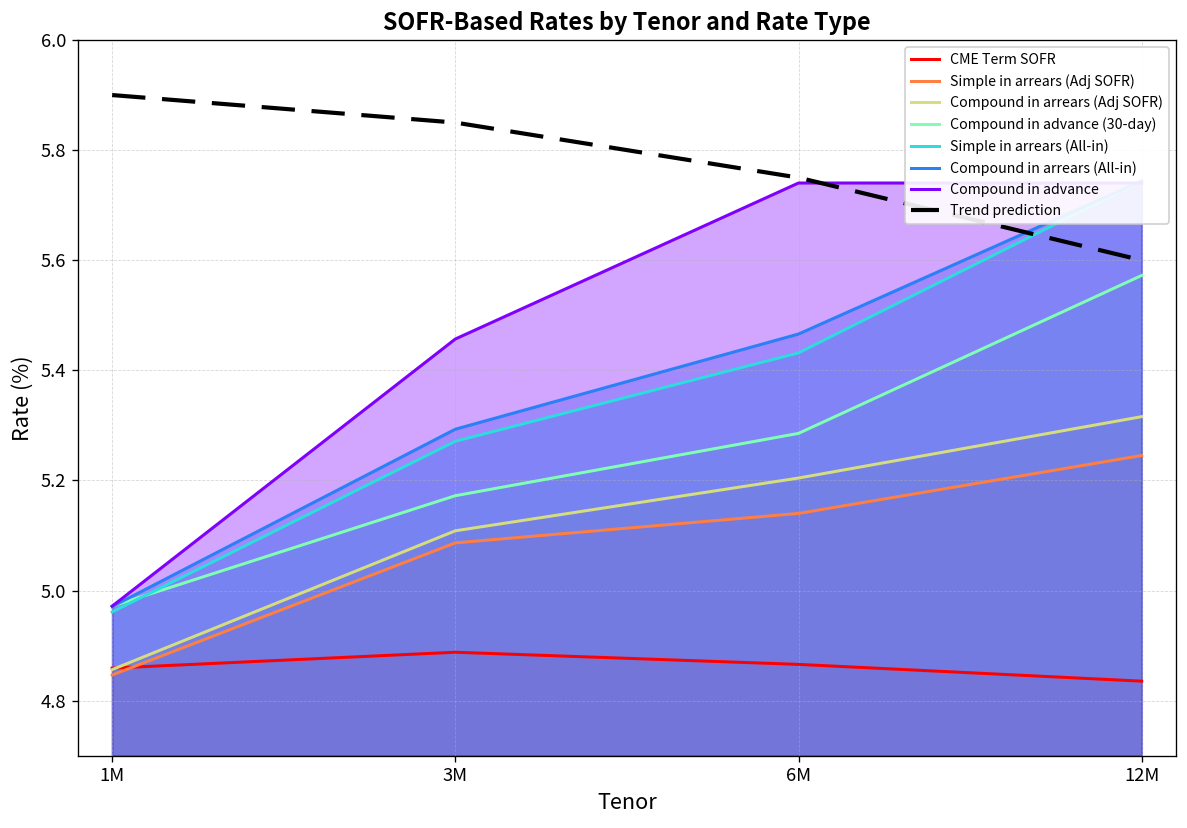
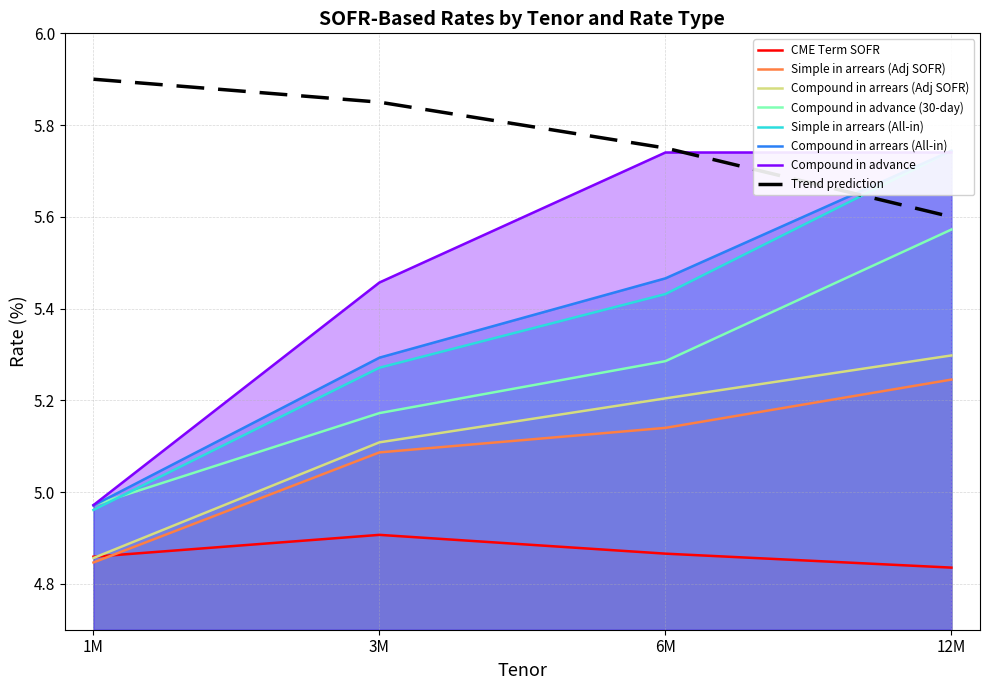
CME Term SOFR, 3M: 4.89 -> 4.91
Compound in arrears (Adj SOFR), 12M: 5.32 -> 5.30
